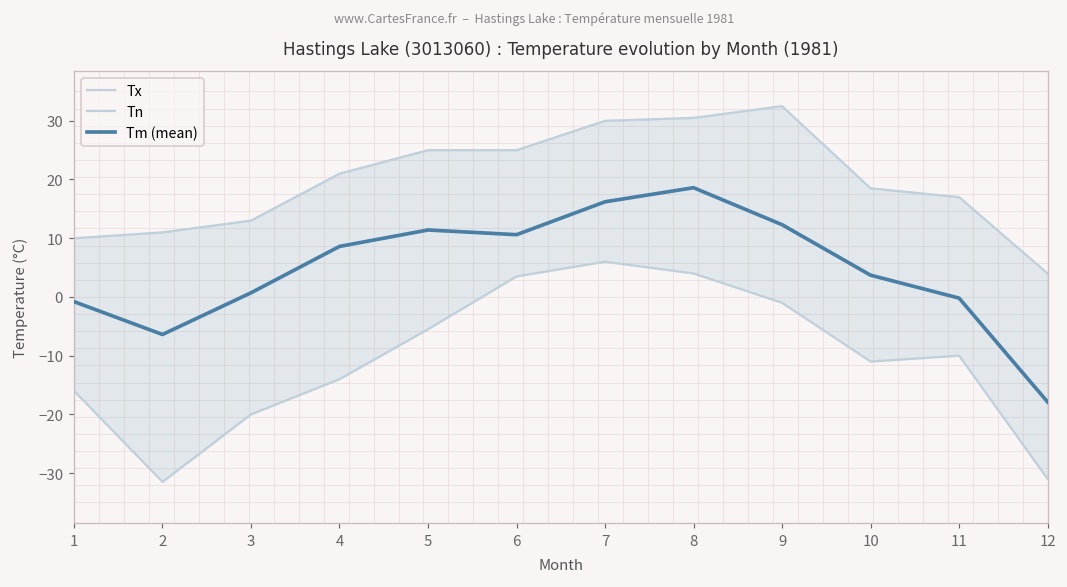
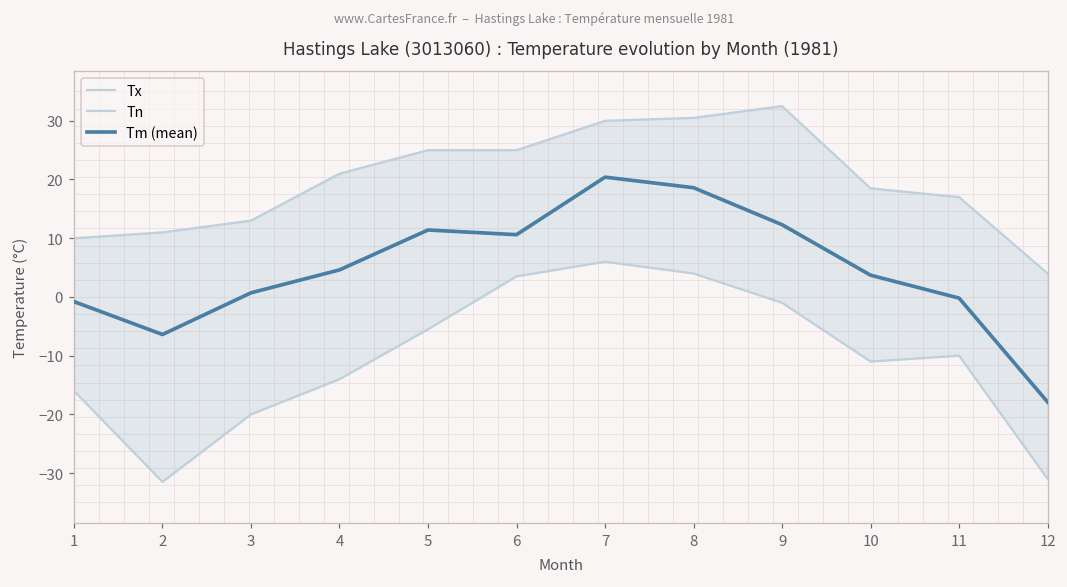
Tm (mean), 4: 9 -> 5
Tm (mean), 7: 16 -> 20
